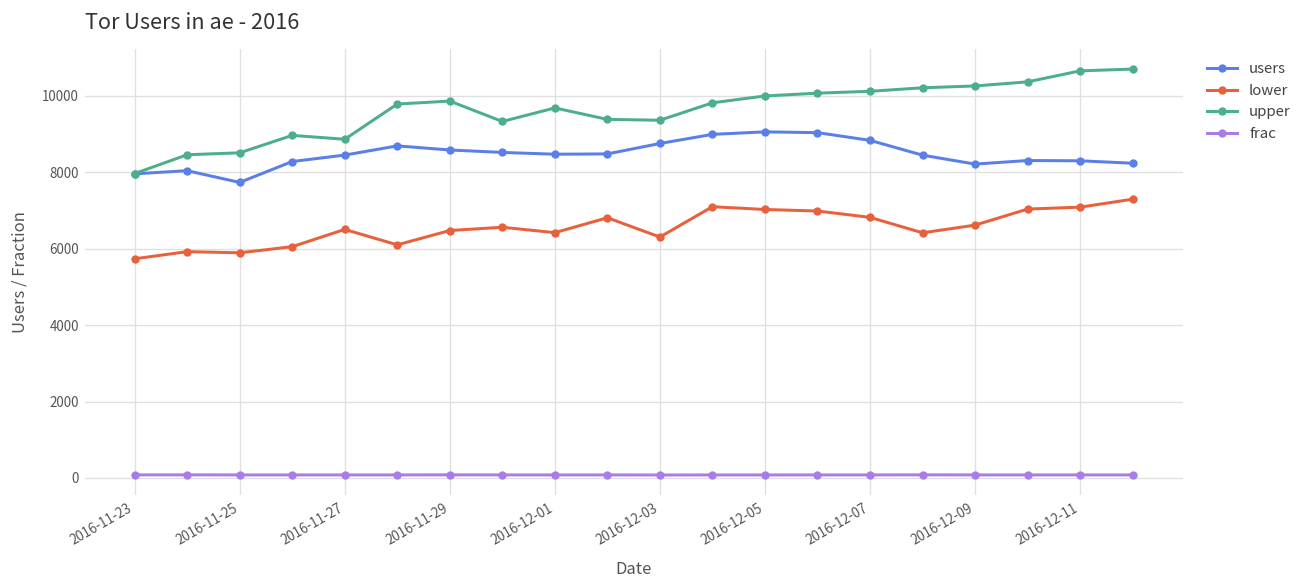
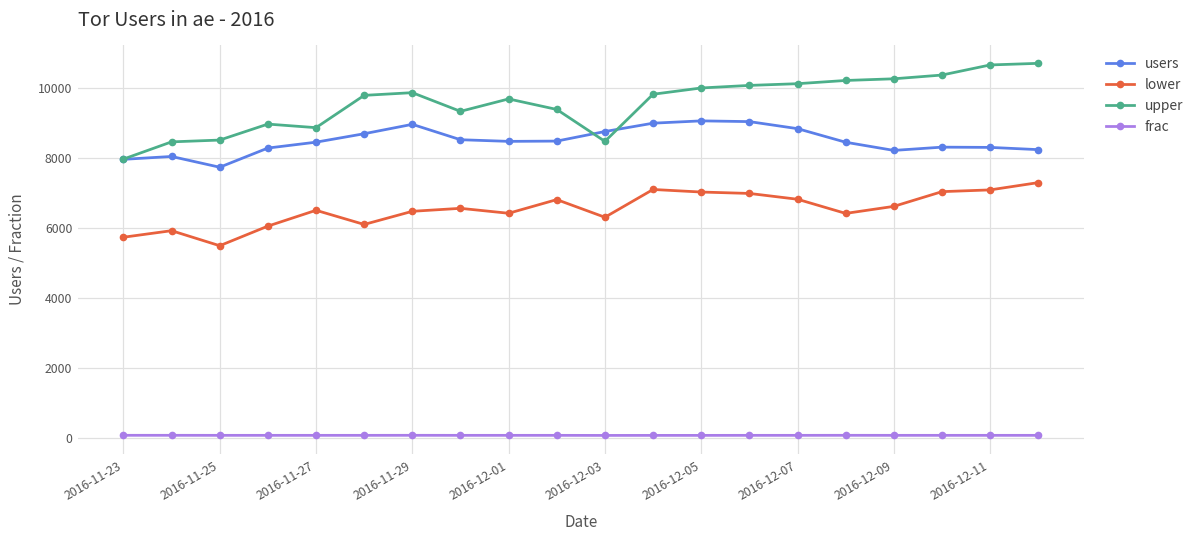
lower, 2016-11-25: 5900 -> 5500
users, 2016-11-29: 8600 -> 9000
upper, 2016-12-03: 9400 -> 8500
